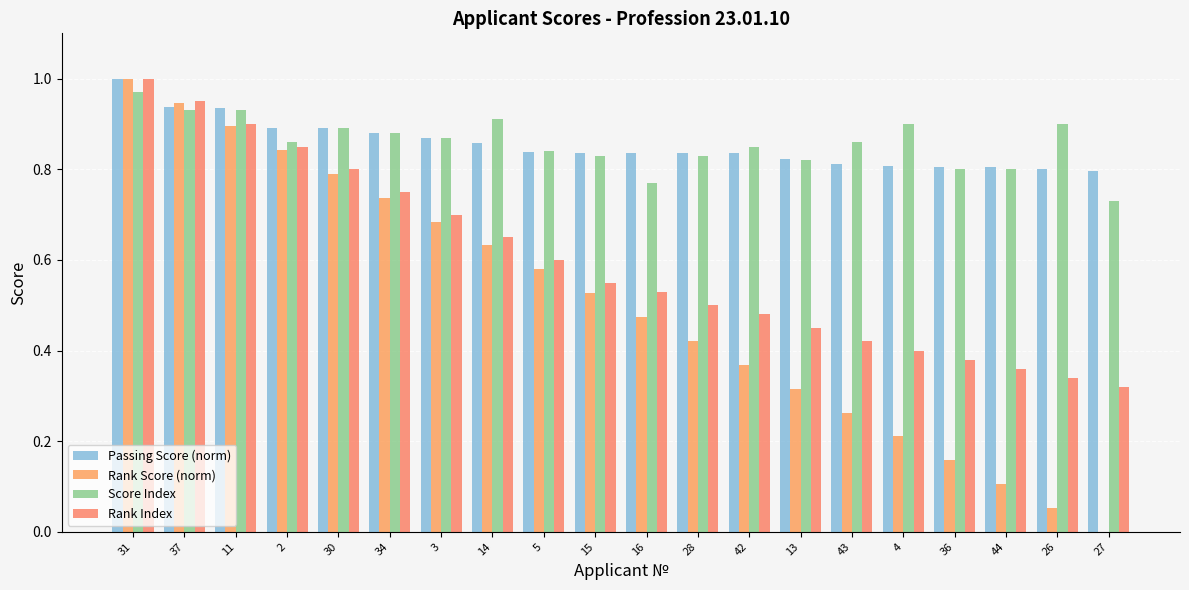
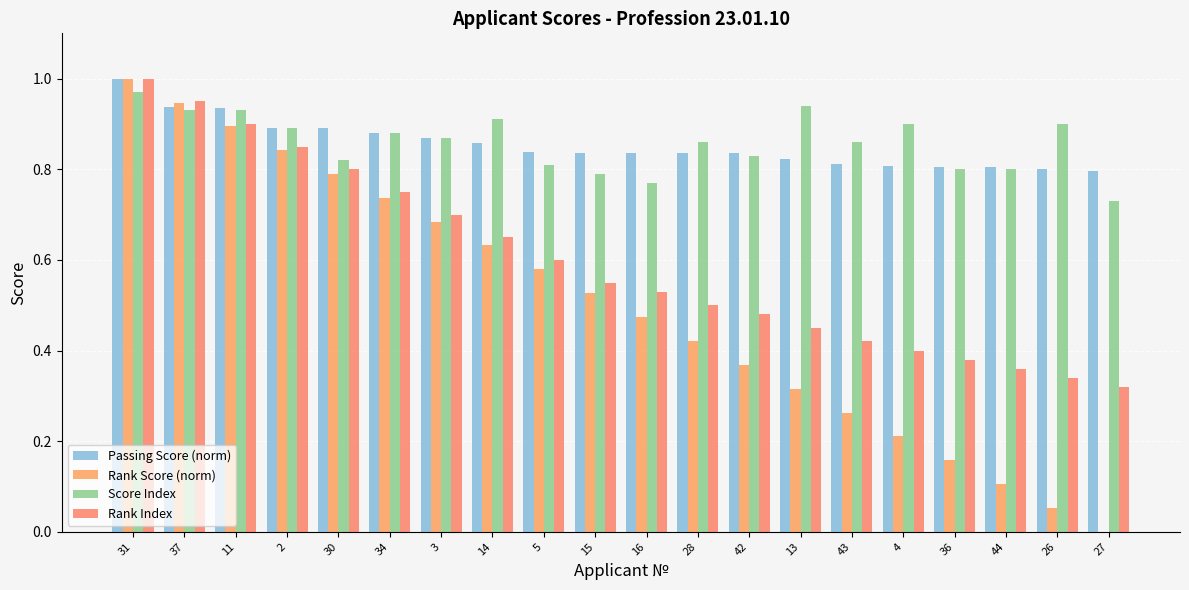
Score Index, 2: 0.86 -> 0.89
Score Index, 30: 0.89 -> 0.82
Score Index, 5: 0.84 -> 0.81
Score Index, 15: 0.83 -> 0.79
Score Index, 28: 0.83 -> 0.86
Score Index, 42: 0.85 -> 0.83
Score Index, 13: 0.82 -> 0.94
